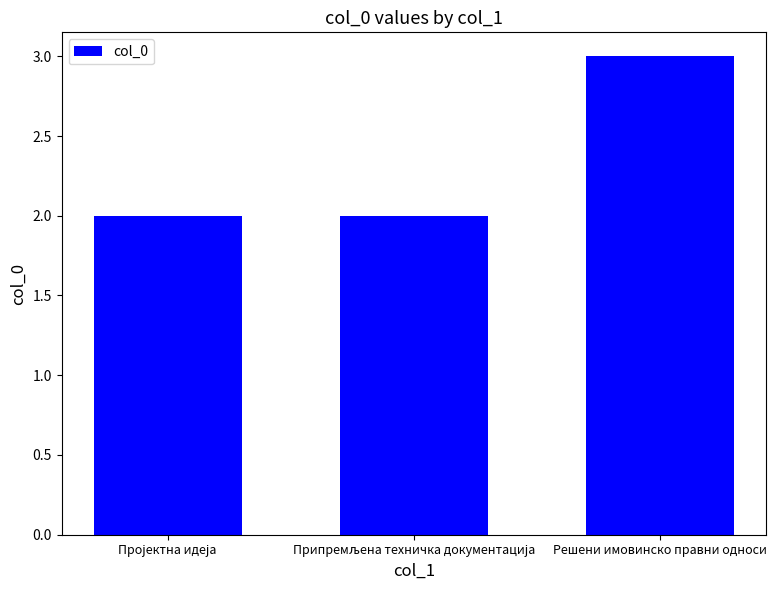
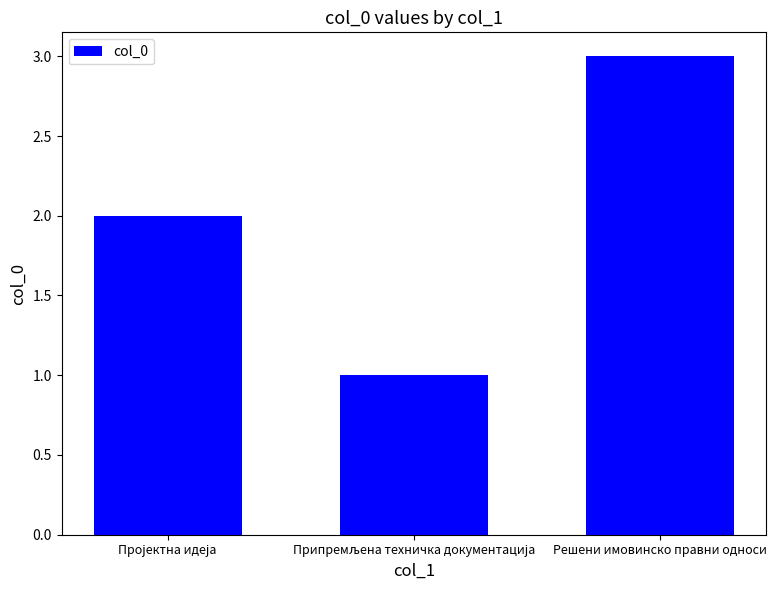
Припремљена техничка документација: 2 -> 1
